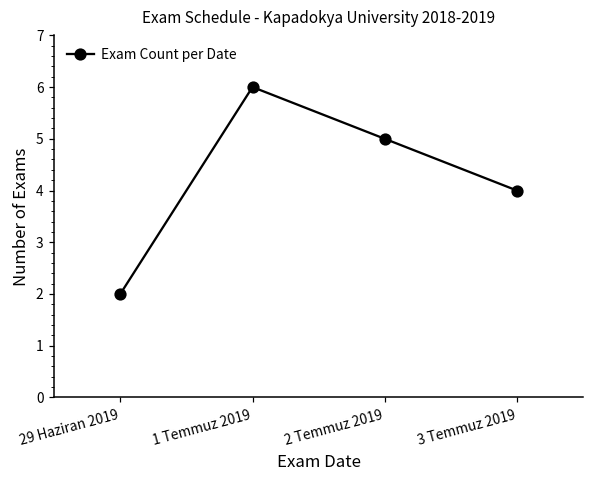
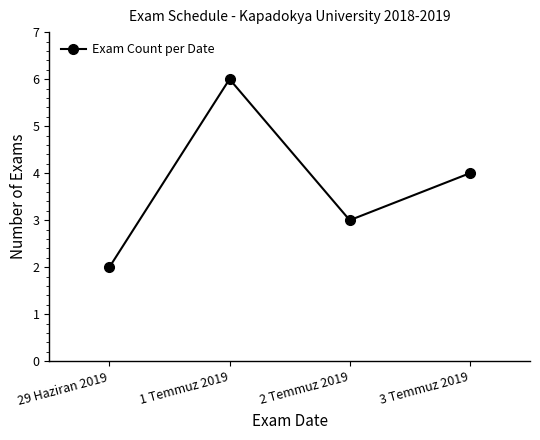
2 Temmuz 2019: 5 -> 3
